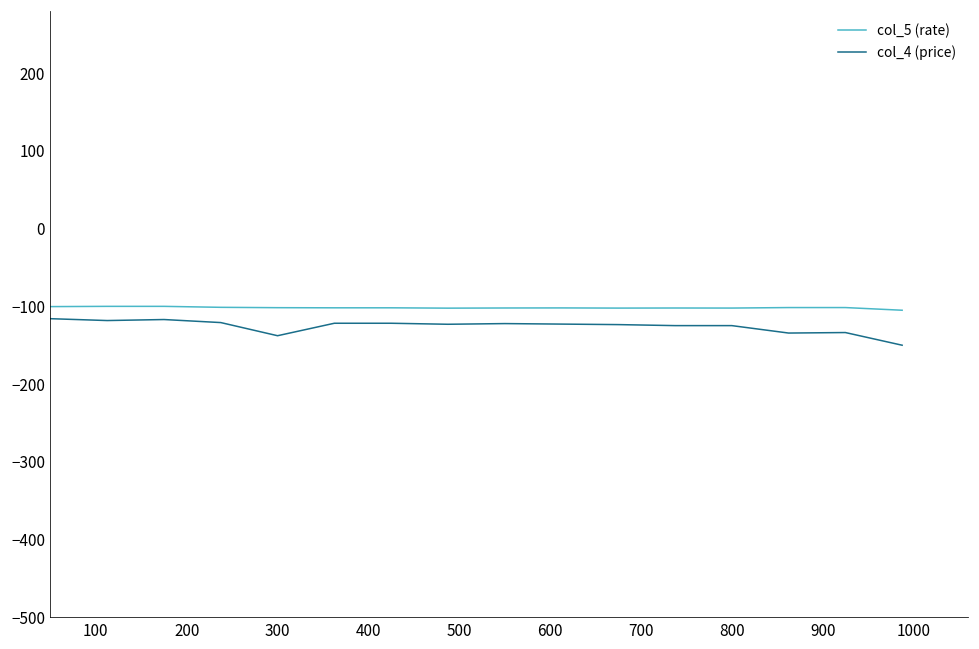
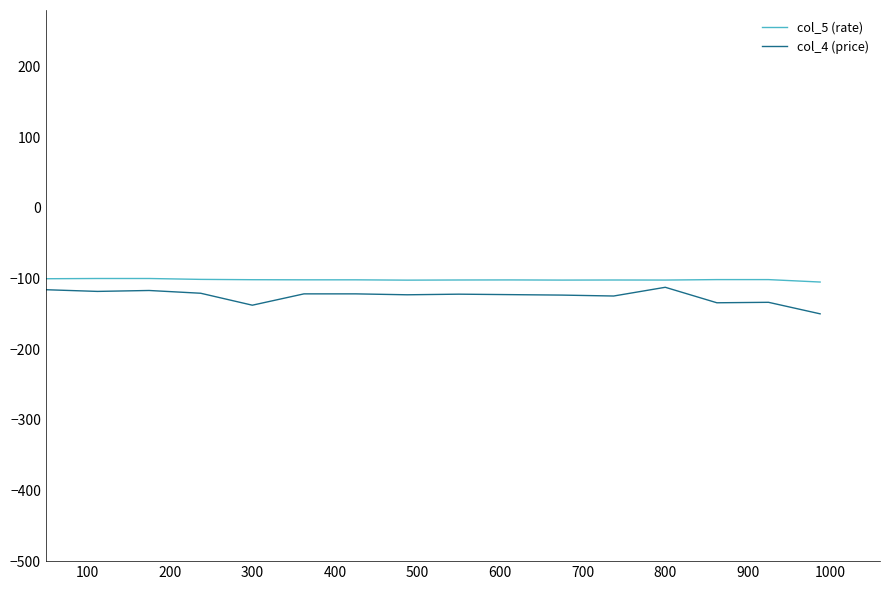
col_4 (price), 800: -120 -> -110
